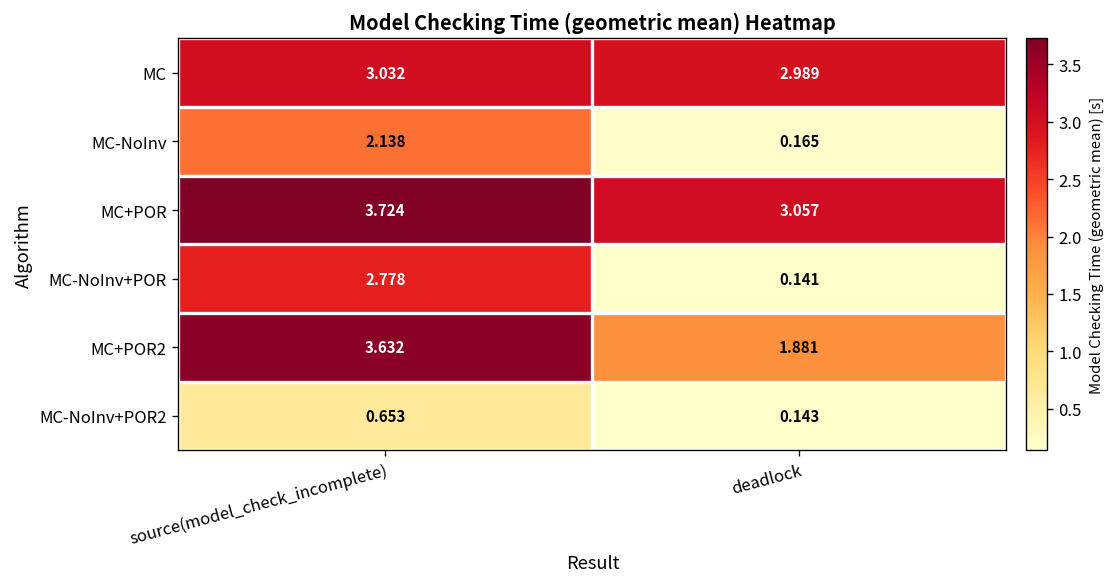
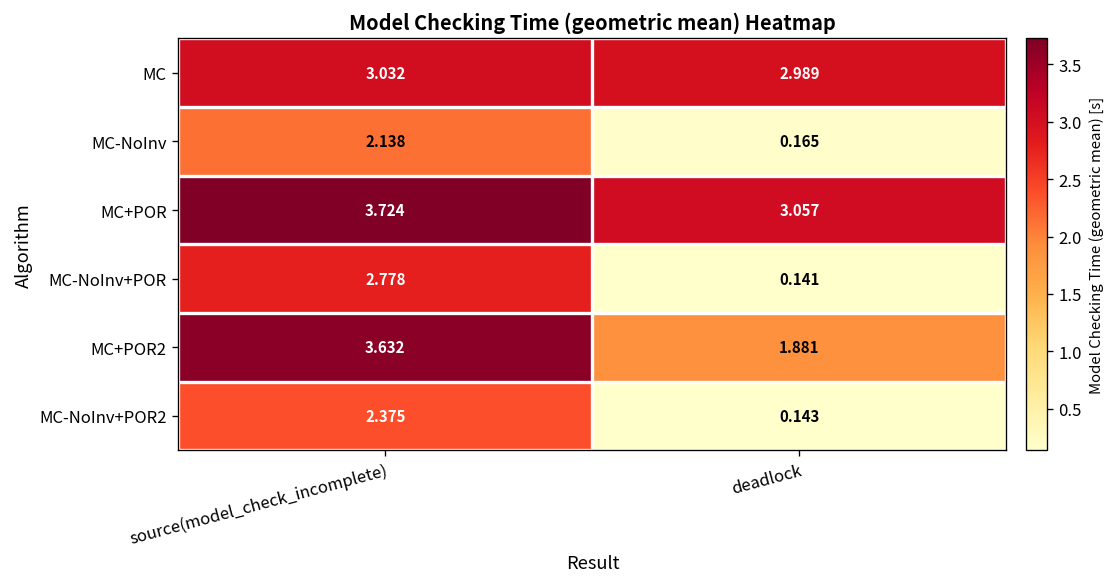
MC-NoInv+POR2, source(model_check_incomplete): 0.653 -> 2.375
